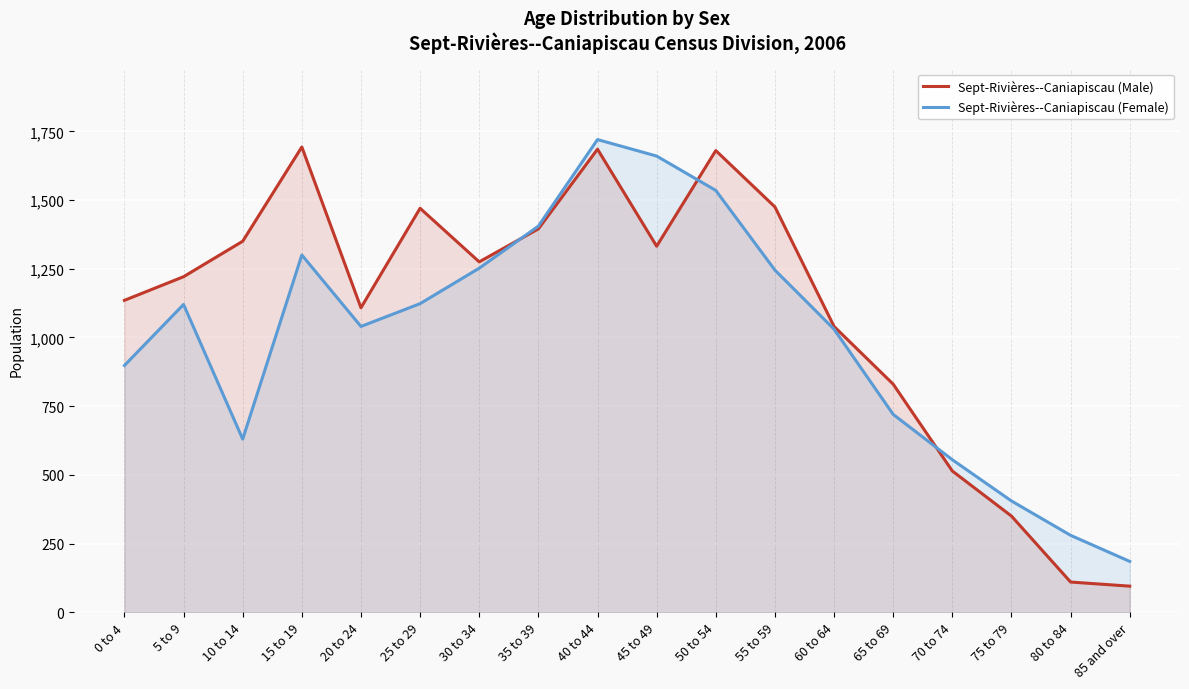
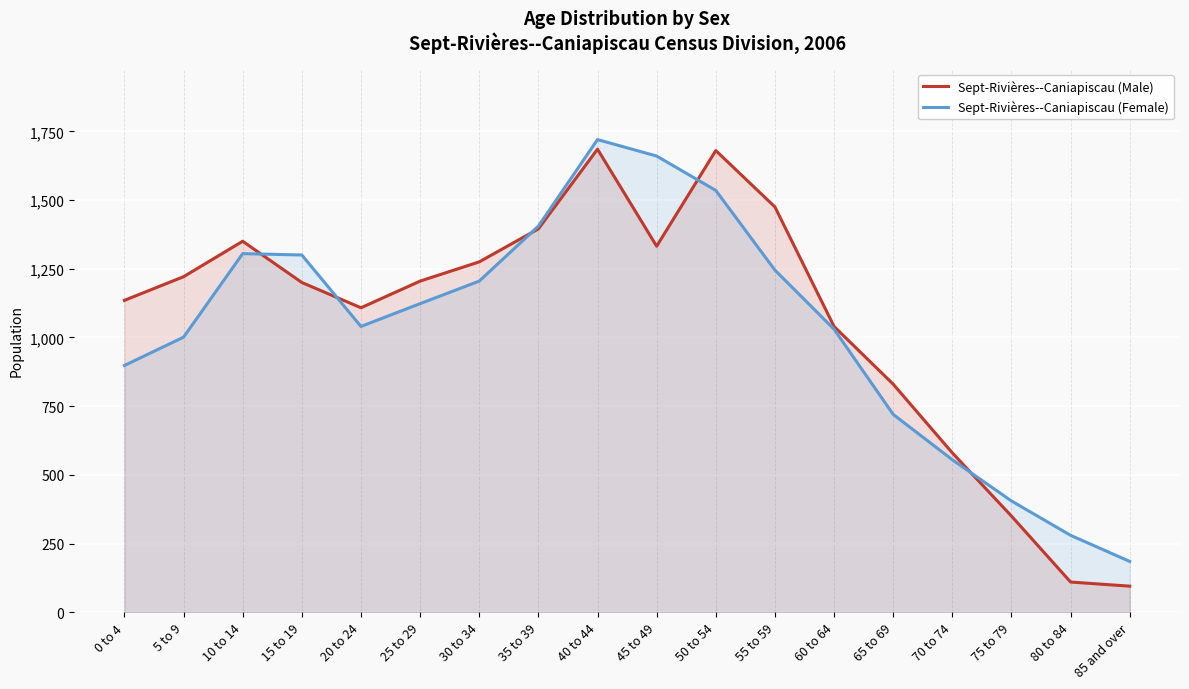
Sept-Rivières--Caniapiscau (Female), 5 to 9: 1,120 -> 1,000
Sept-Rivières--Caniapiscau (Female), 10 to 14: 630 -> 1,310
Sept-Rivières--Caniapiscau (Male), 15 to 19: 1,690 -> 1,200
Sept-Rivières--Caniapiscau (Male), 25 to 29: 1,470 -> 1,210
Sept-Rivières--Caniapiscau (Female), 30 to 34: 1,250 -> 1,210
Sept-Rivières--Caniapiscau (Male), 70 to 74: 510 -> 580
